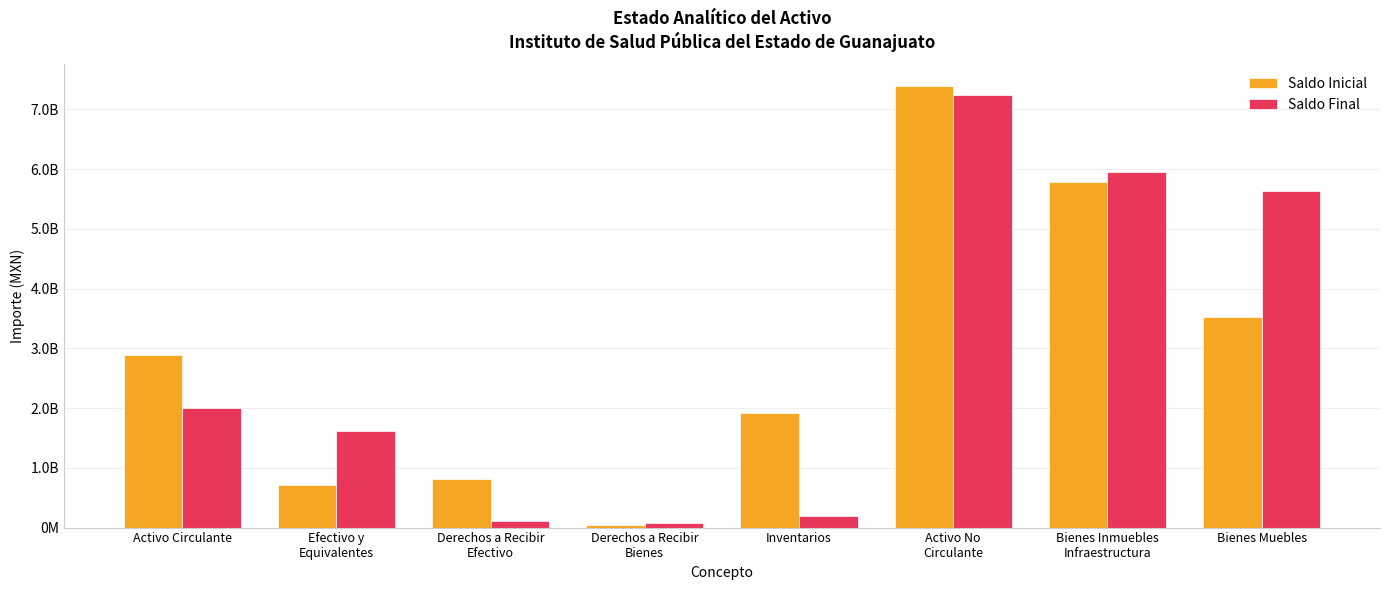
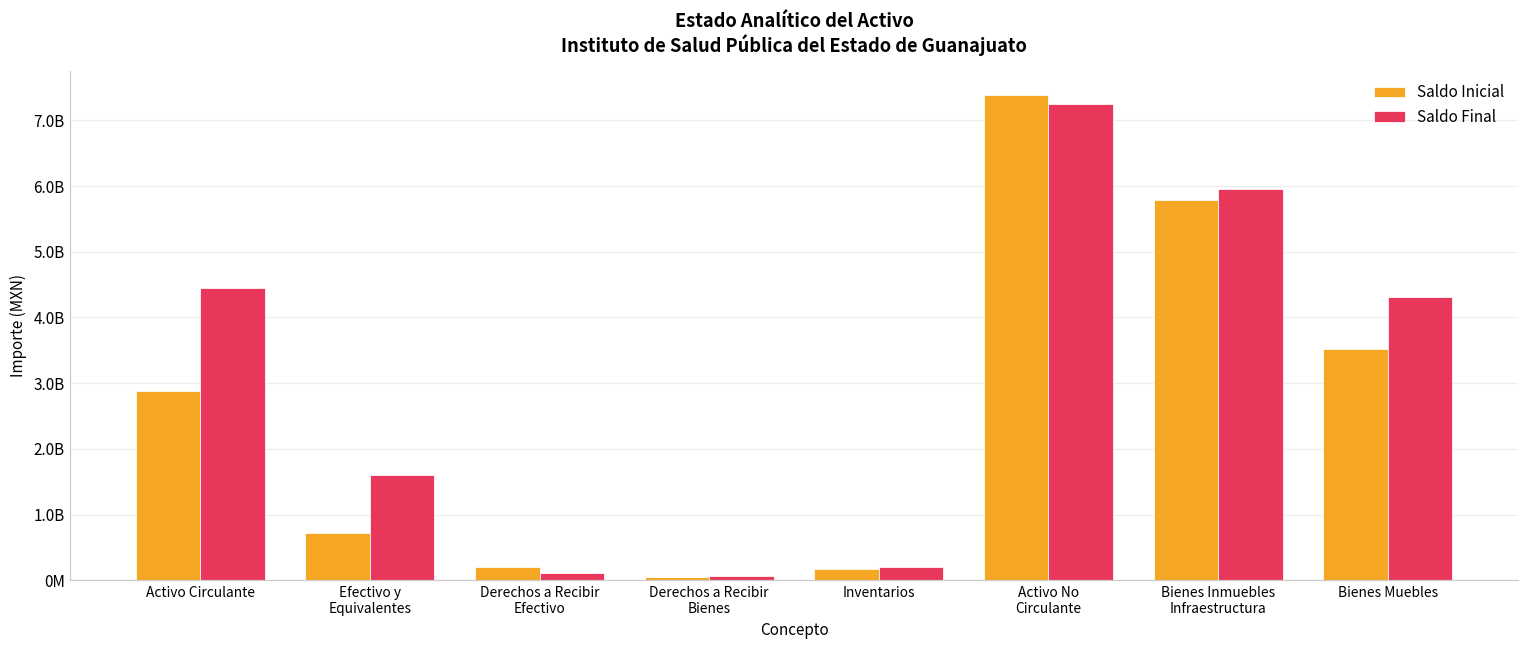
Saldo Final, Activo Circulante: 2000000000 -> 4500000000
Saldo Inicial, Derechos a Recibir Efectivo: 800000000 -> 200000000
Saldo Inicial, Inventarios: 1900000000 -> 200000000
Saldo Final, Bienes Muebles: 5600000000 -> 4300000000
